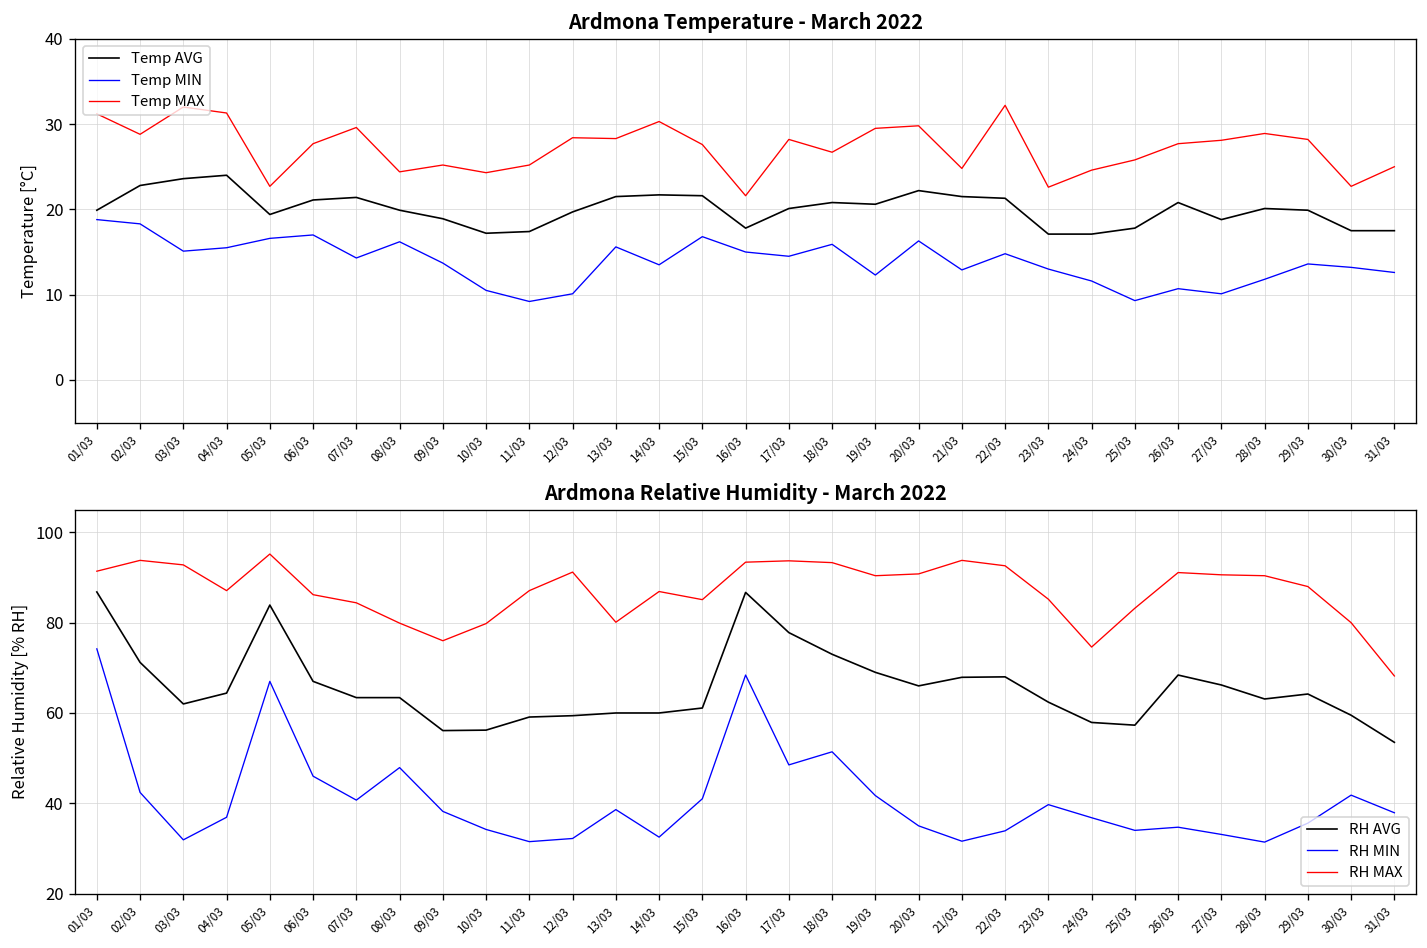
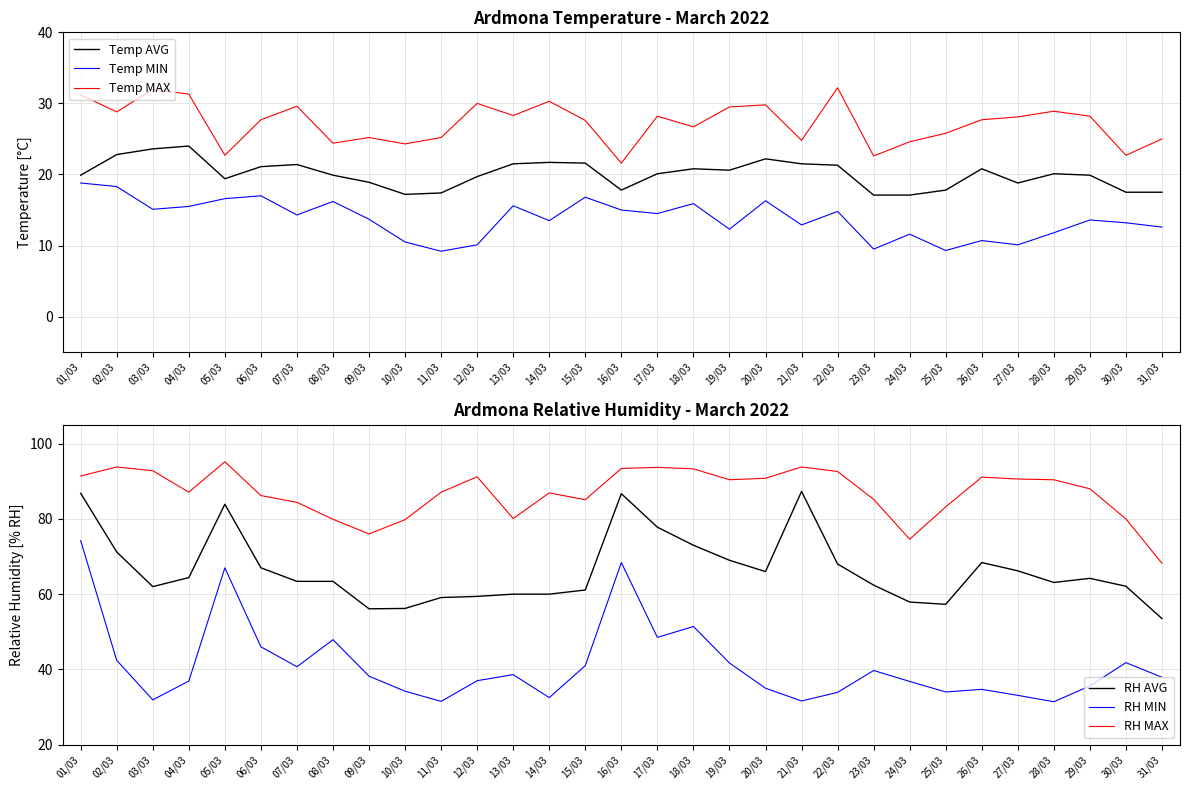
Ardmona Temperature - March 2022, Temp MAX, 12/03: 28 -> 30
Ardmona Temperature - March 2022, Temp MIN, 23/03: 13 -> 10
Ardmona Relative Humidity - March 2022, RH MIN, 12/03: 32 -> 37
Ardmona Relative Humidity - March 2022, RH AVG, 21/03: 68 -> 87
Ardmona Relative Humidity - March 2022, RH AVG, 30/03: 60 -> 62
